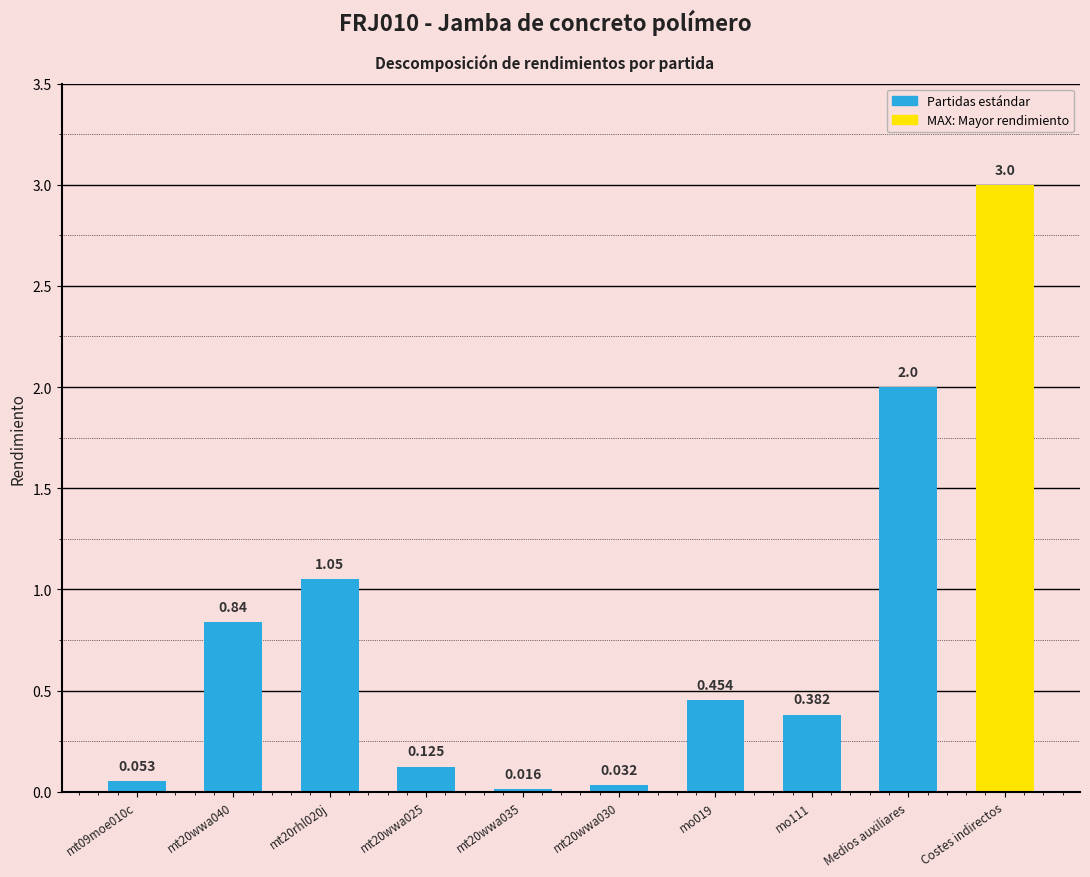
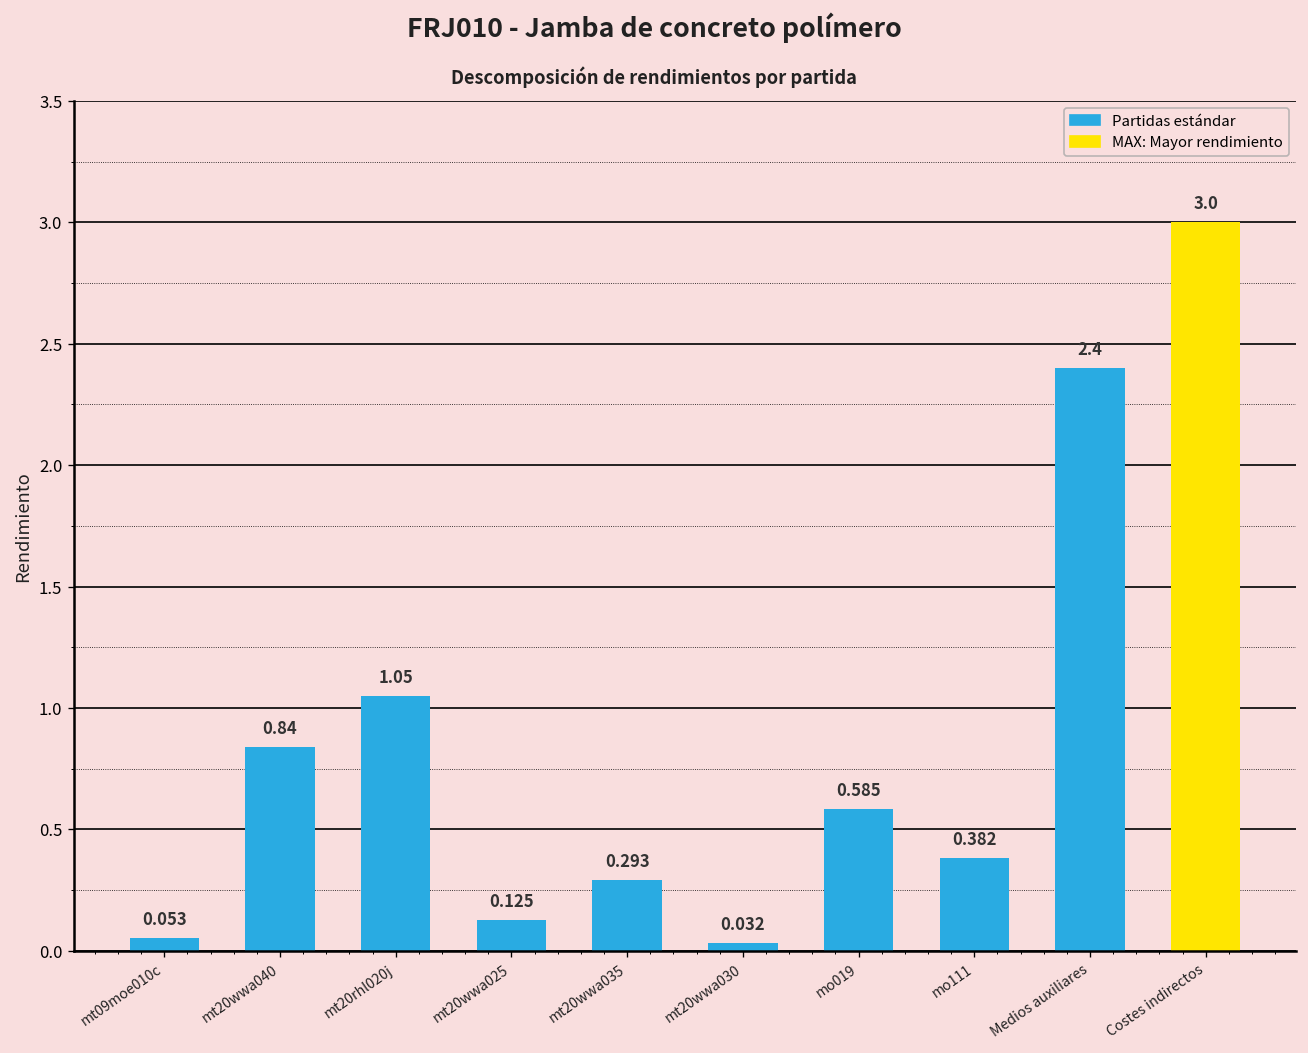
mt20wwa035: 0.016 -> 0.293
mo019: 0.454 -> 0.585
Medios auxiliares: 2.0 -> 2.4
